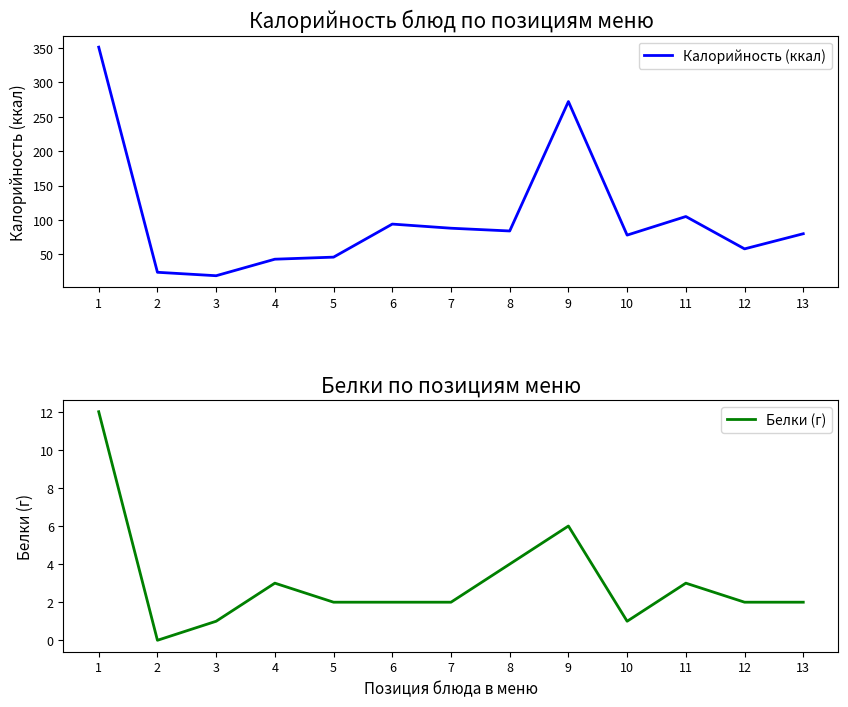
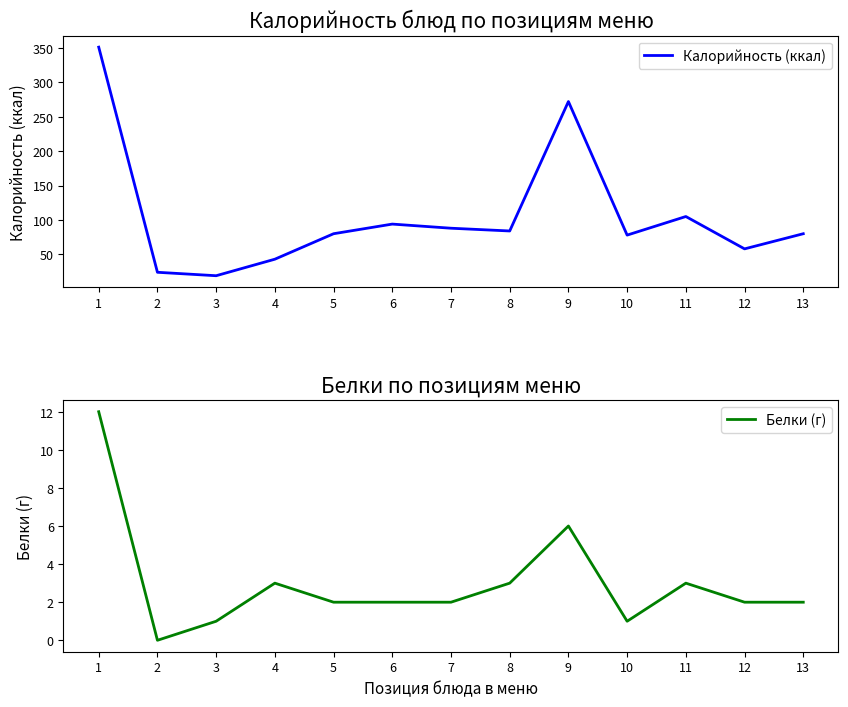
Калорийность блюд по позициям меню, 5: 50 -> 80
Белки по позициям меню, 8: 4 -> 3
